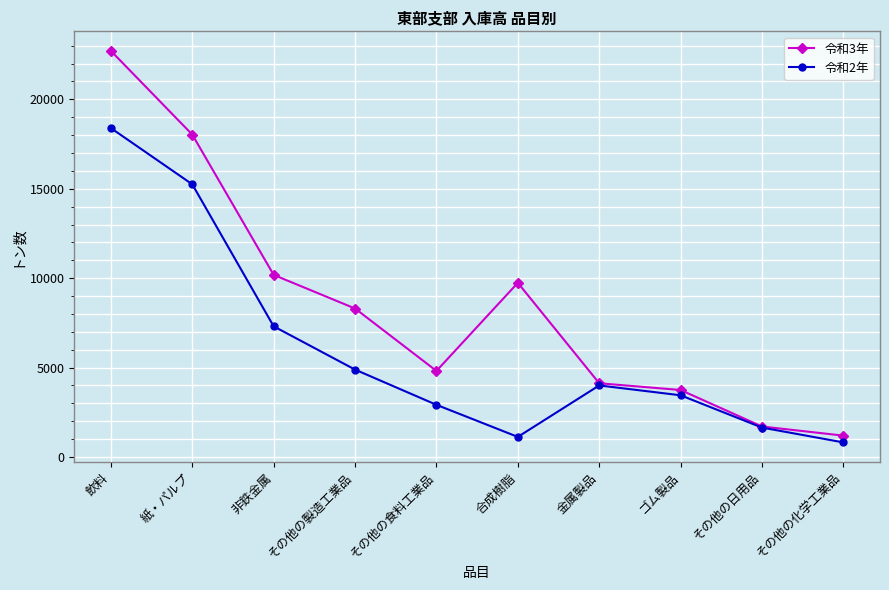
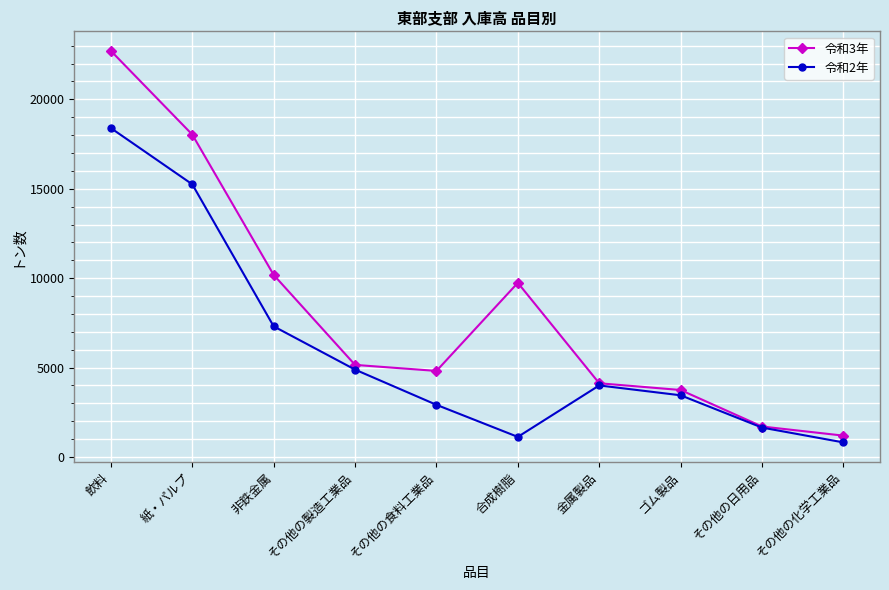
令和3年, その他の製造工業品: 8300 -> 5200
